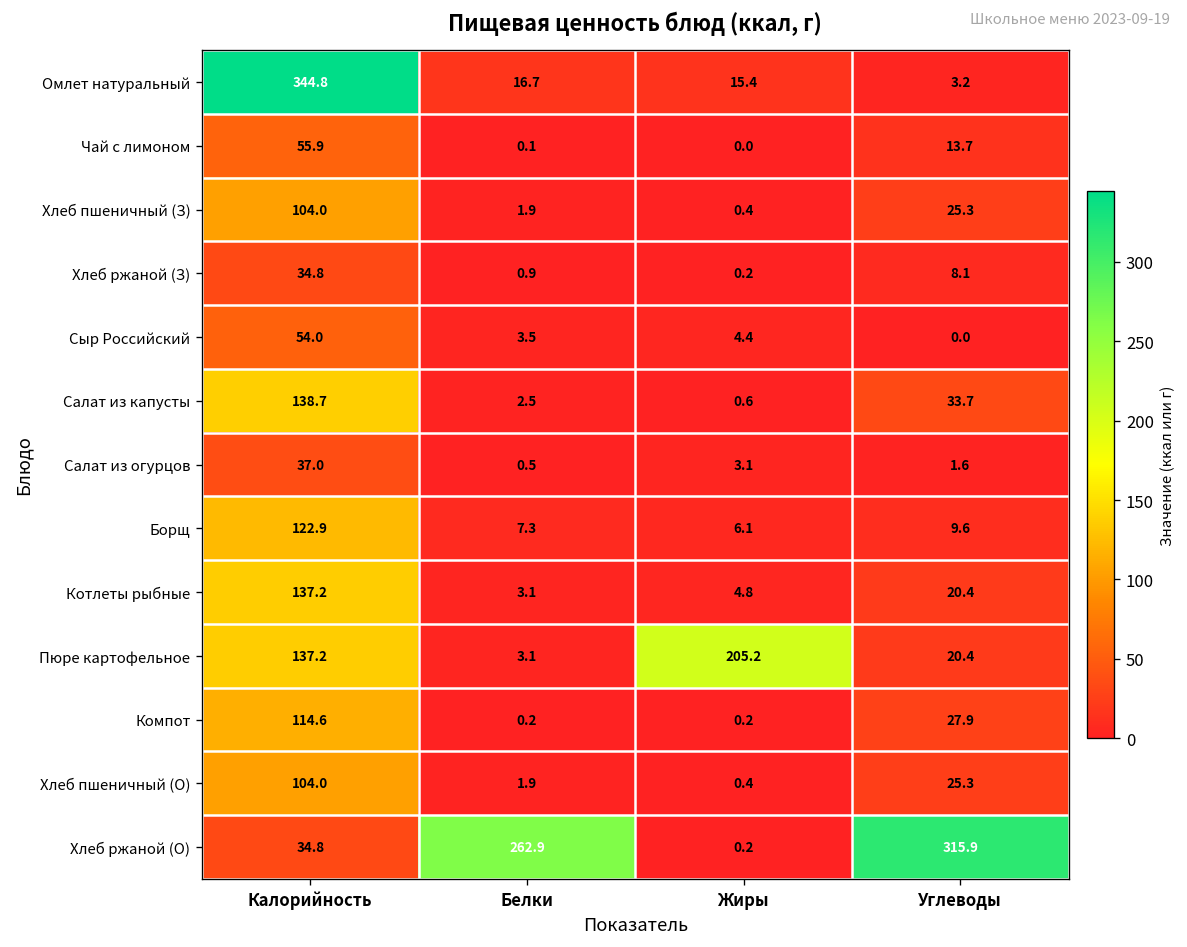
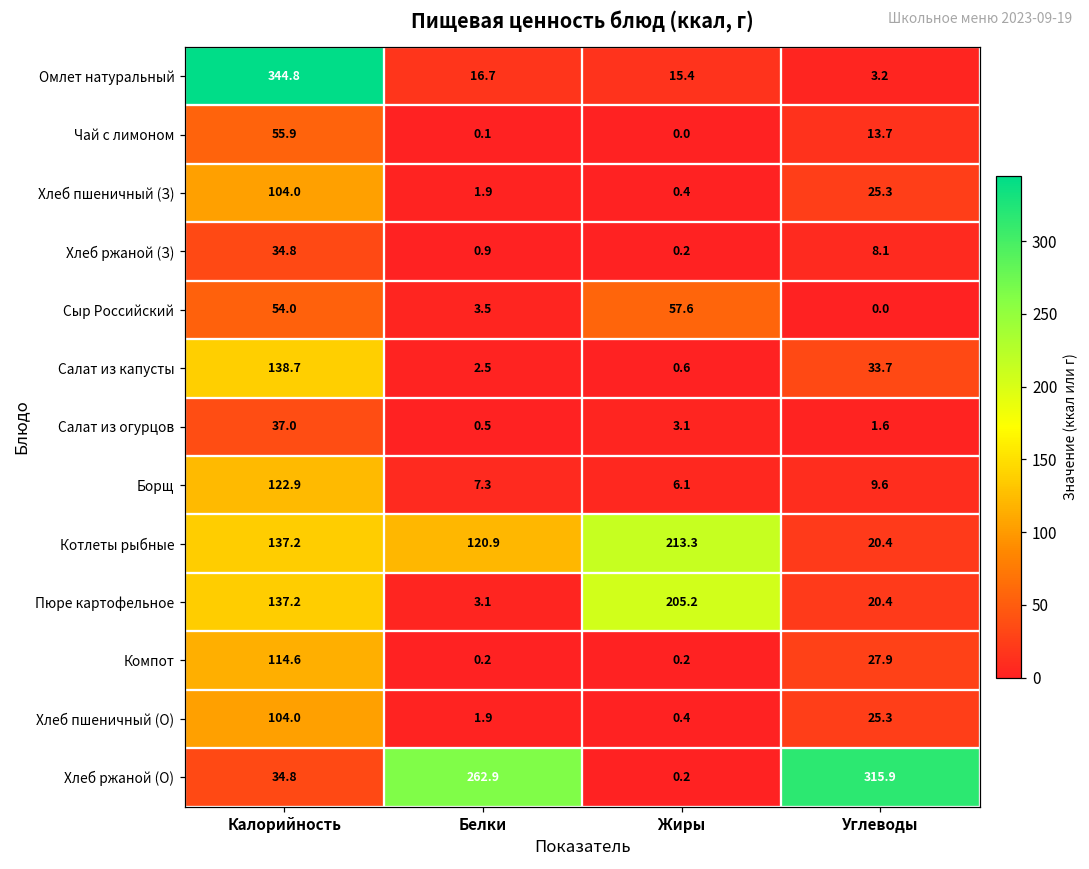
Сыр Российский, Жиры: 4.4 -> 57.6
Котлеты рыбные, Белки: 3.1 -> 120.9
Котлеты рыбные, Жиры: 4.8 -> 213.3
